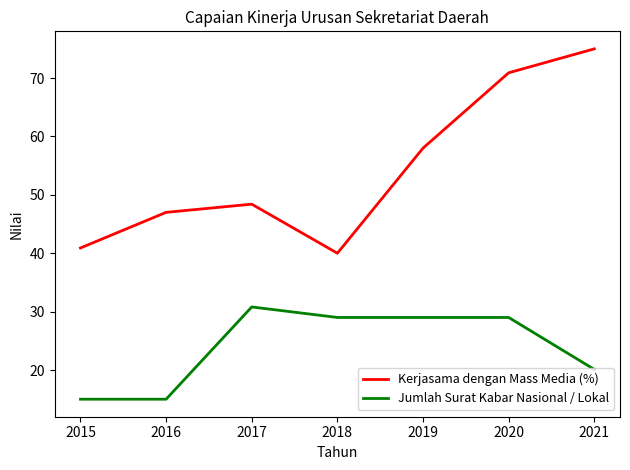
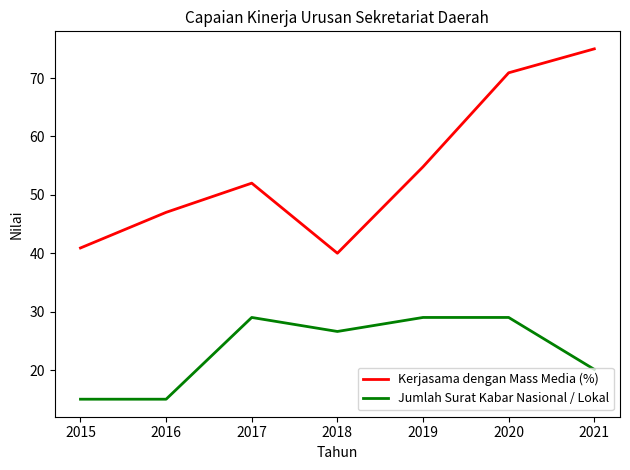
Kerjasama dengan Mass Media (%), 2017: 48 -> 52
Jumlah Surat Kabar Nasional / Lokal, 2017: 31 -> 29
Jumlah Surat Kabar Nasional / Lokal, 2018: 29 -> 27
Kerjasama dengan Mass Media (%), 2019: 58 -> 55
